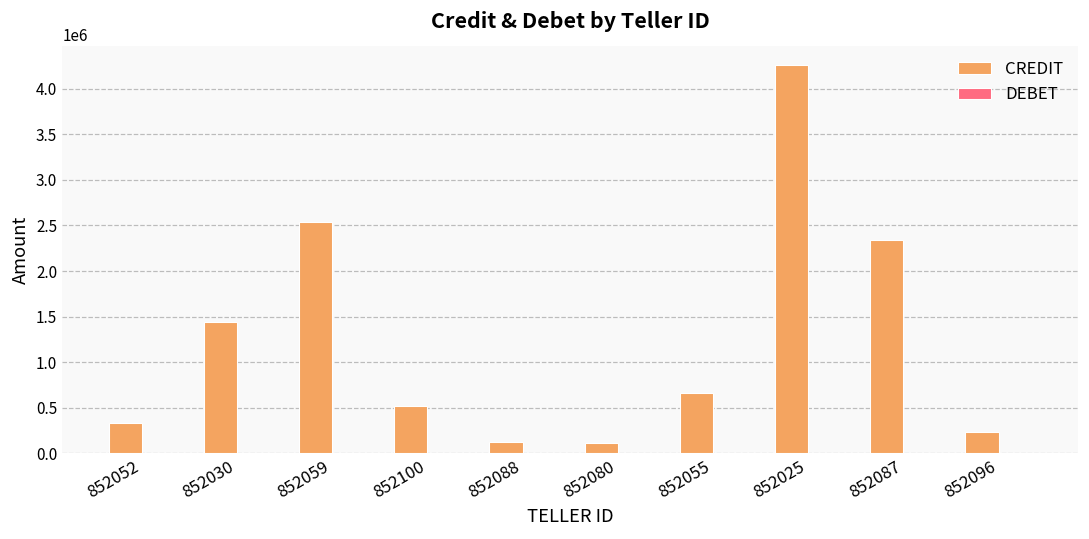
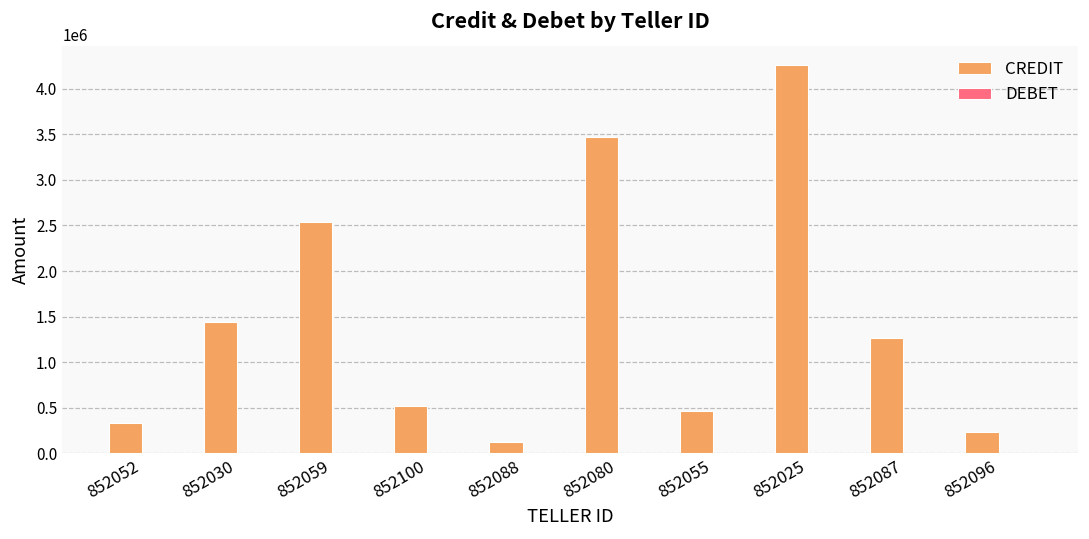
CREDIT, 852080: 100000 -> 3500000
CREDIT, 852055: 700000 -> 500000
CREDIT, 852087: 2300000 -> 1300000
